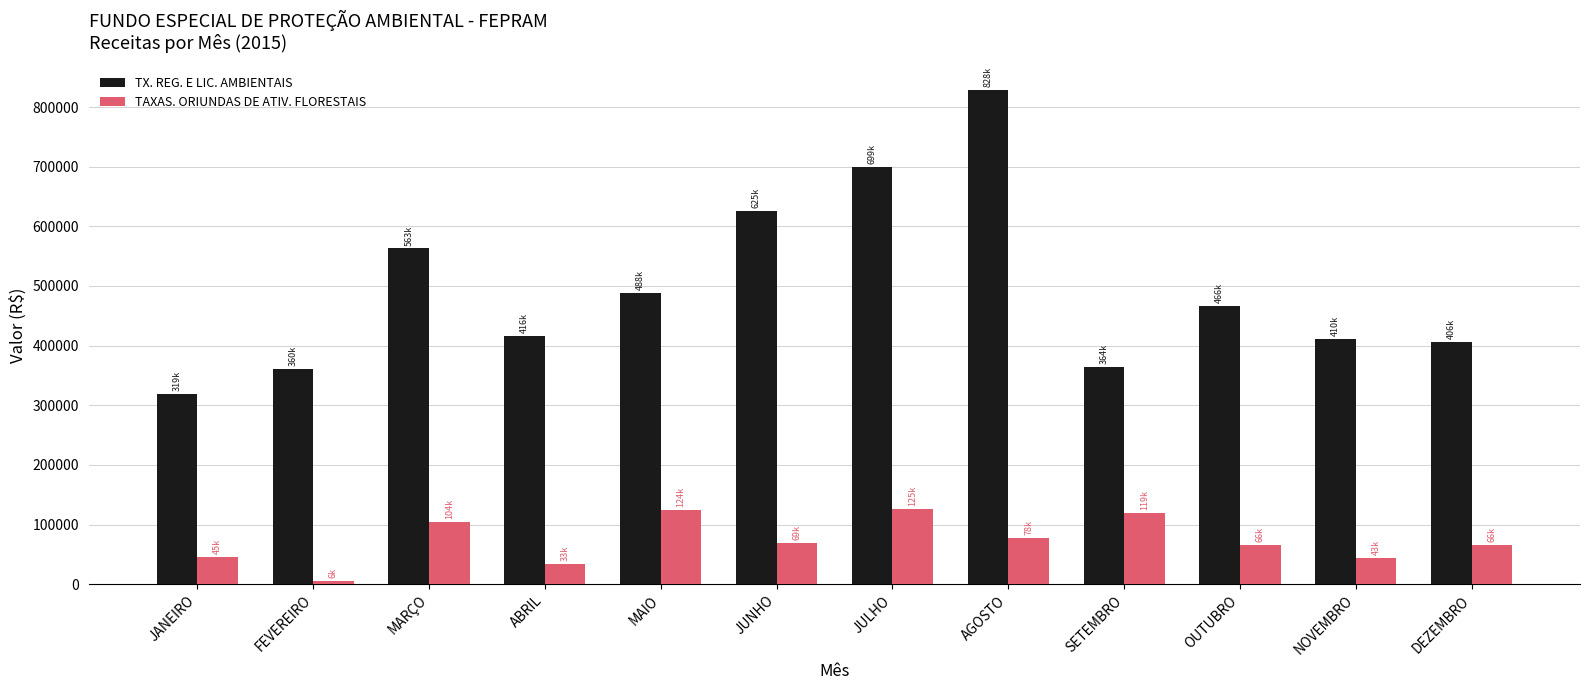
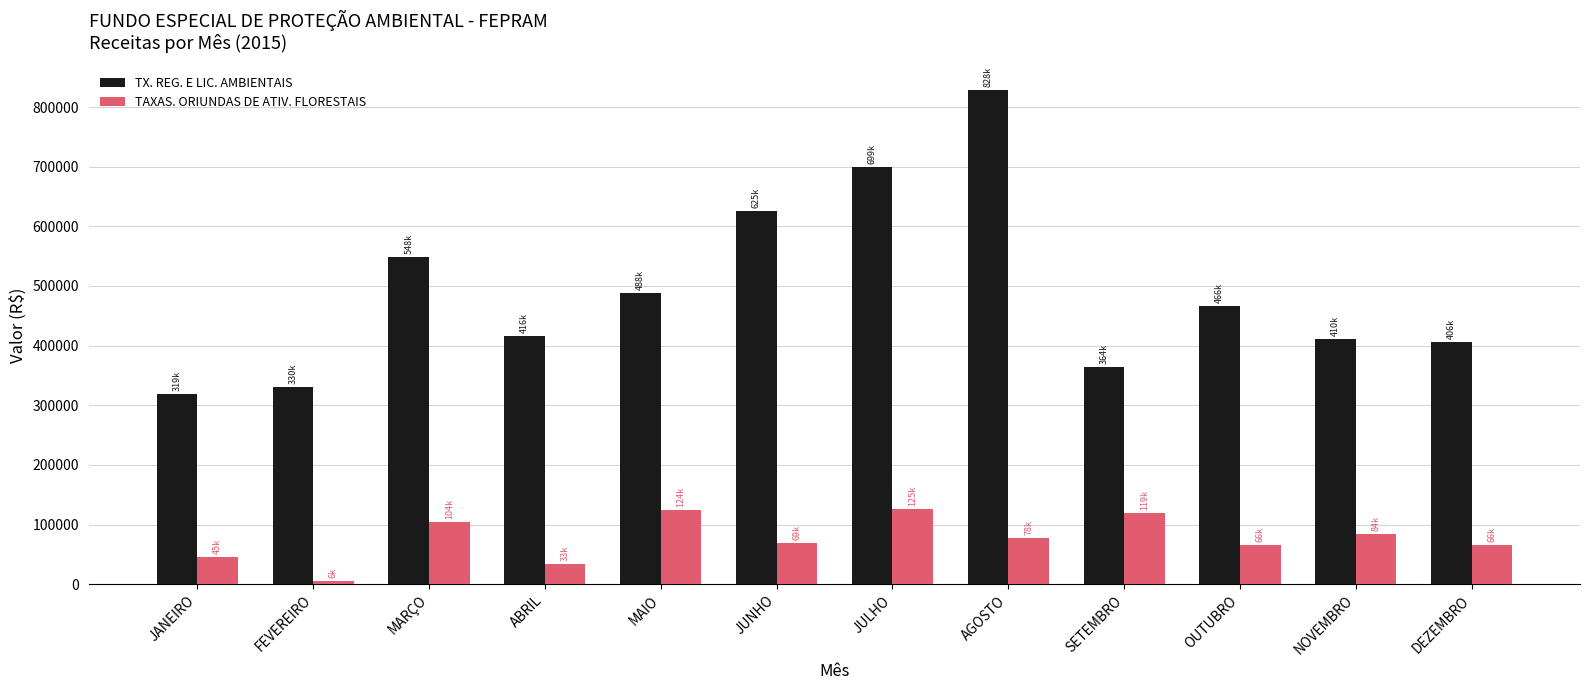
TX. REG. E LIC. AMBIENTAIS, FEVEREIRO: 360k -> 330k
TX. REG. E LIC. AMBIENTAIS, MARÇO: 563k -> 548k
TAXAS. ORIUNDAS DE ATIV. FLORESTAIS, NOVEMBRO: 43k -> 84k
